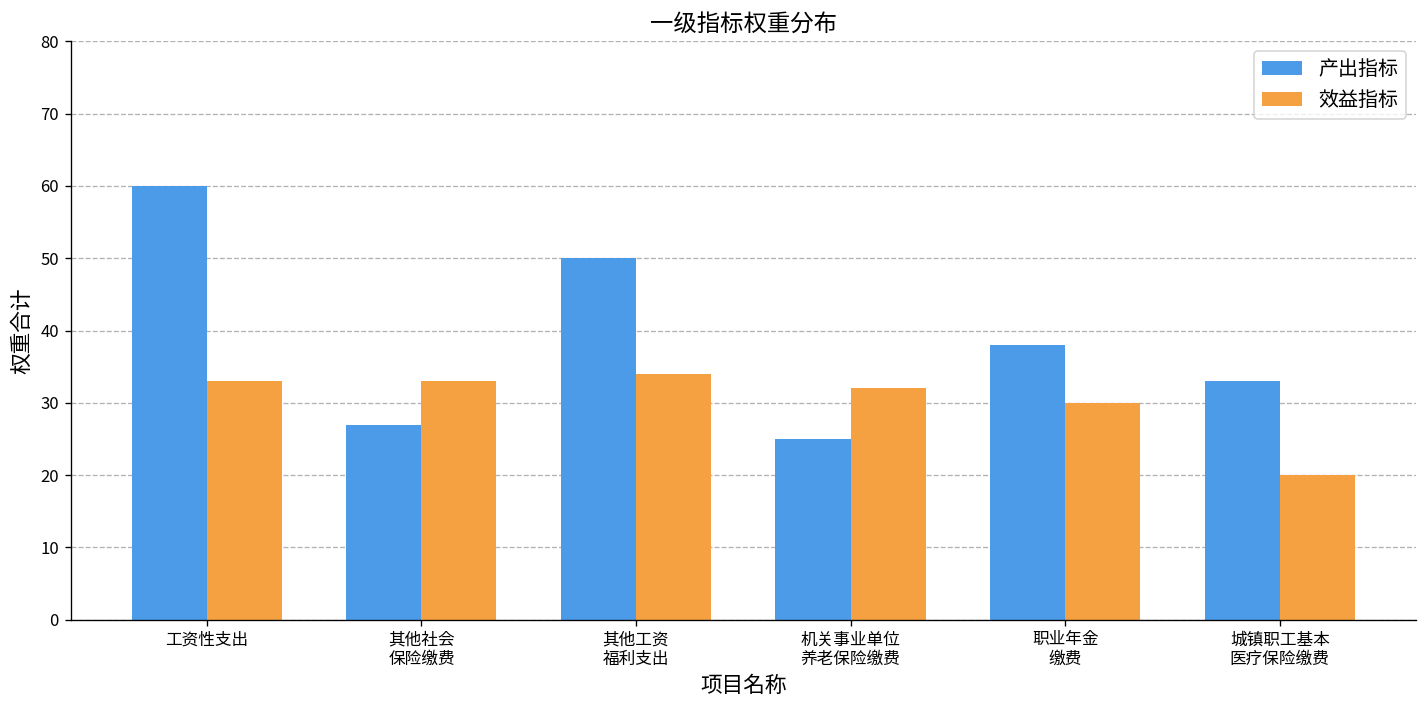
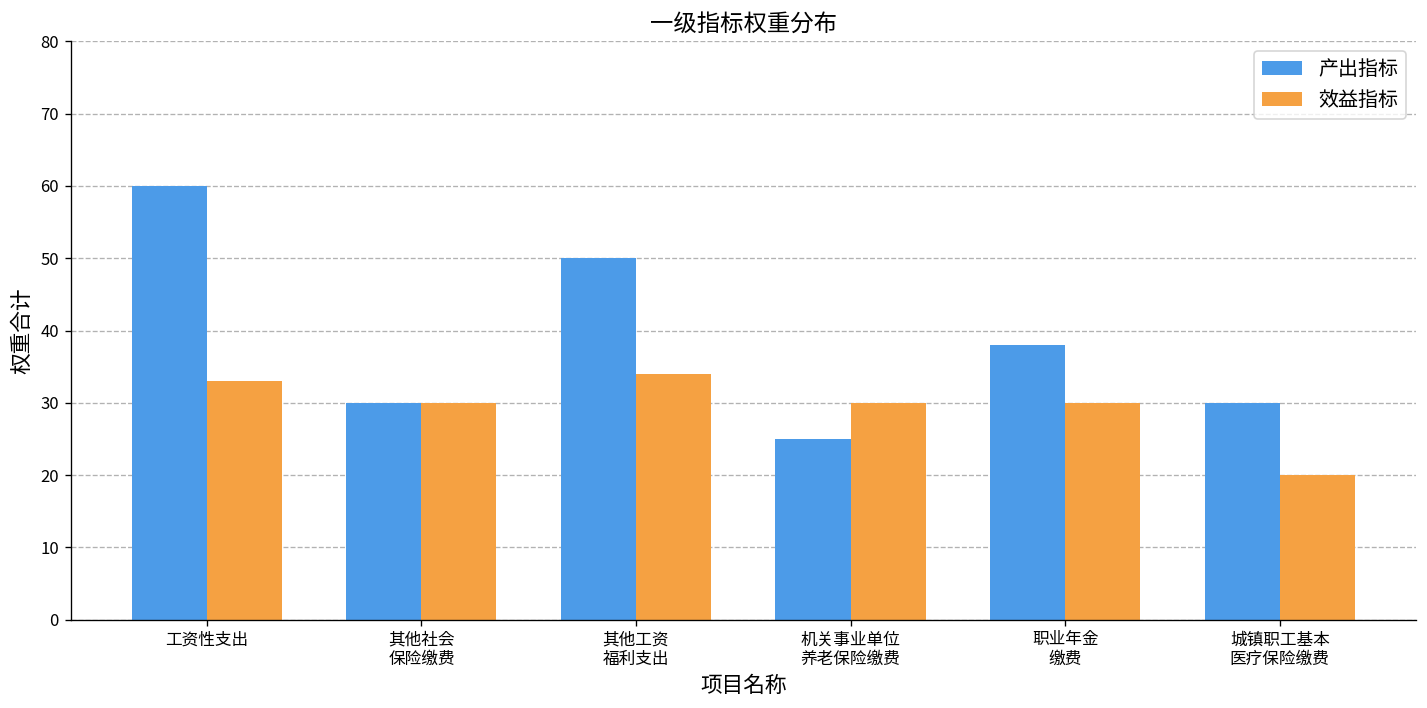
产出指标, 其他社会 保险缴费: 27 -> 30
效益指标, 其他社会 保险缴费: 33 -> 30
效益指标, 机关事业单位 养老保险缴费: 32 -> 30
产出指标, 城镇职工基本 医疗保险缴费: 33 -> 30
